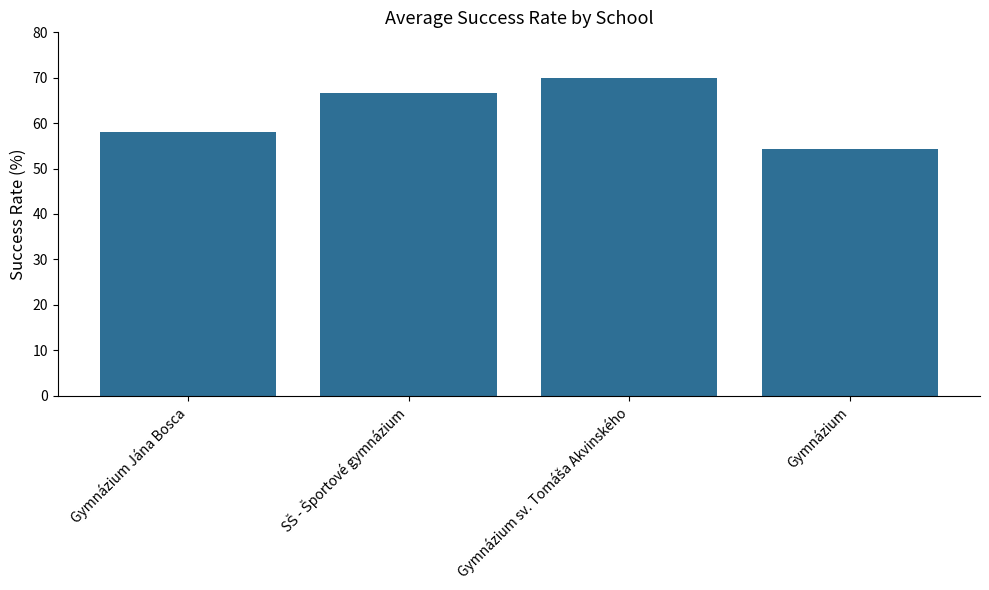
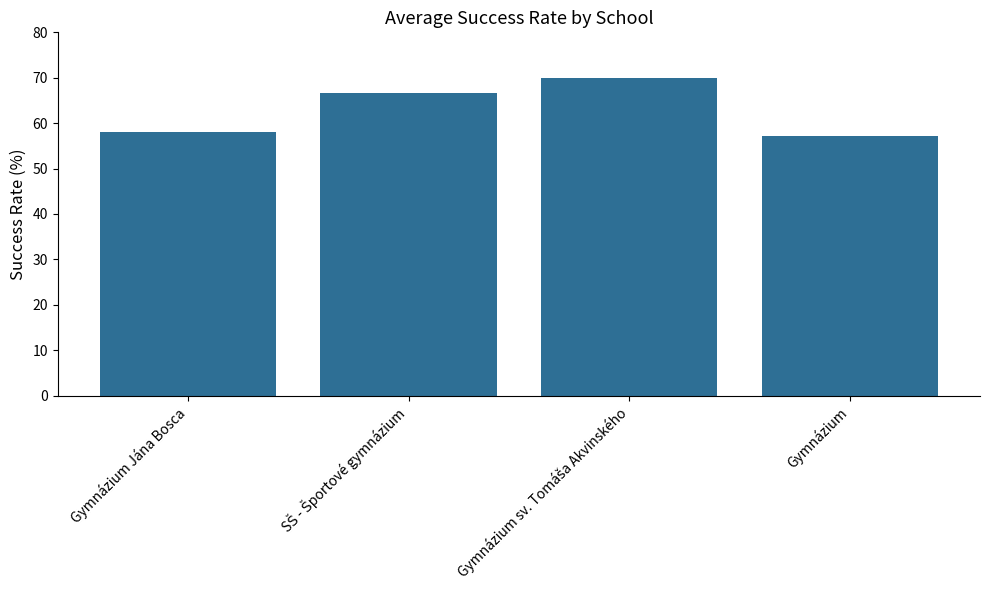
Gymnázium: 54 -> 57
